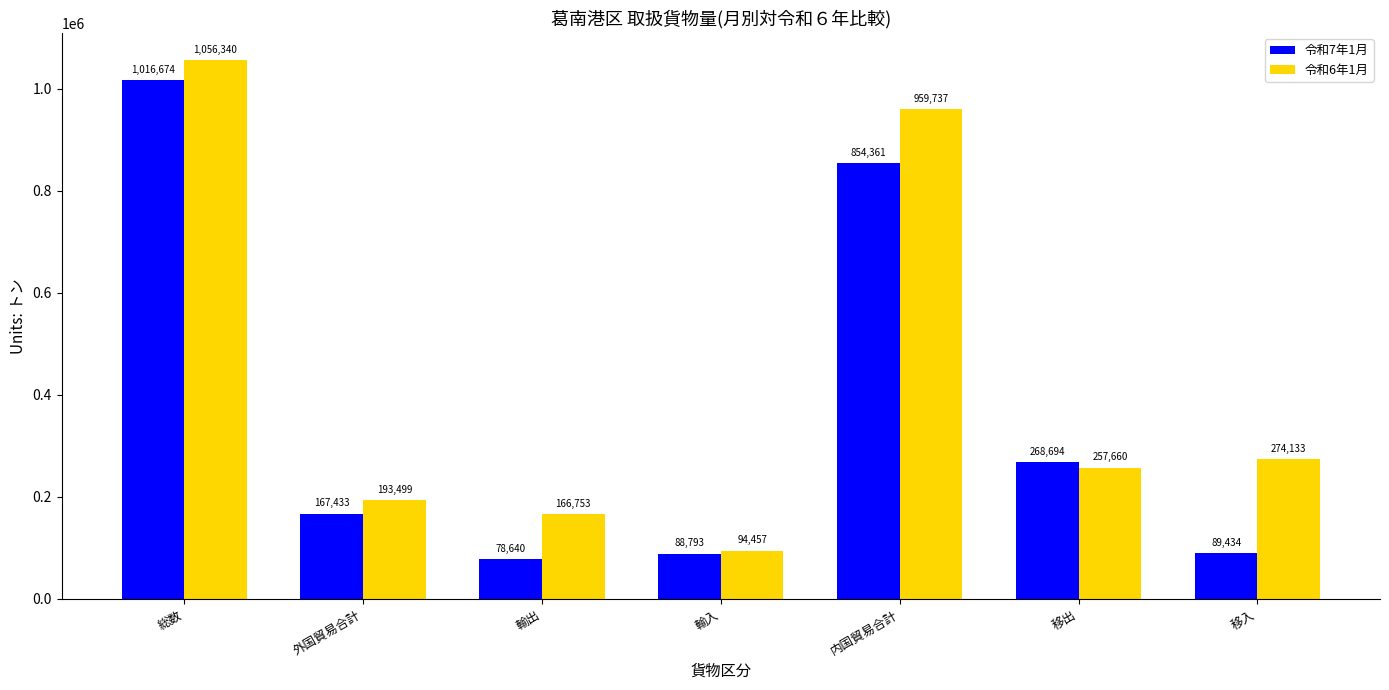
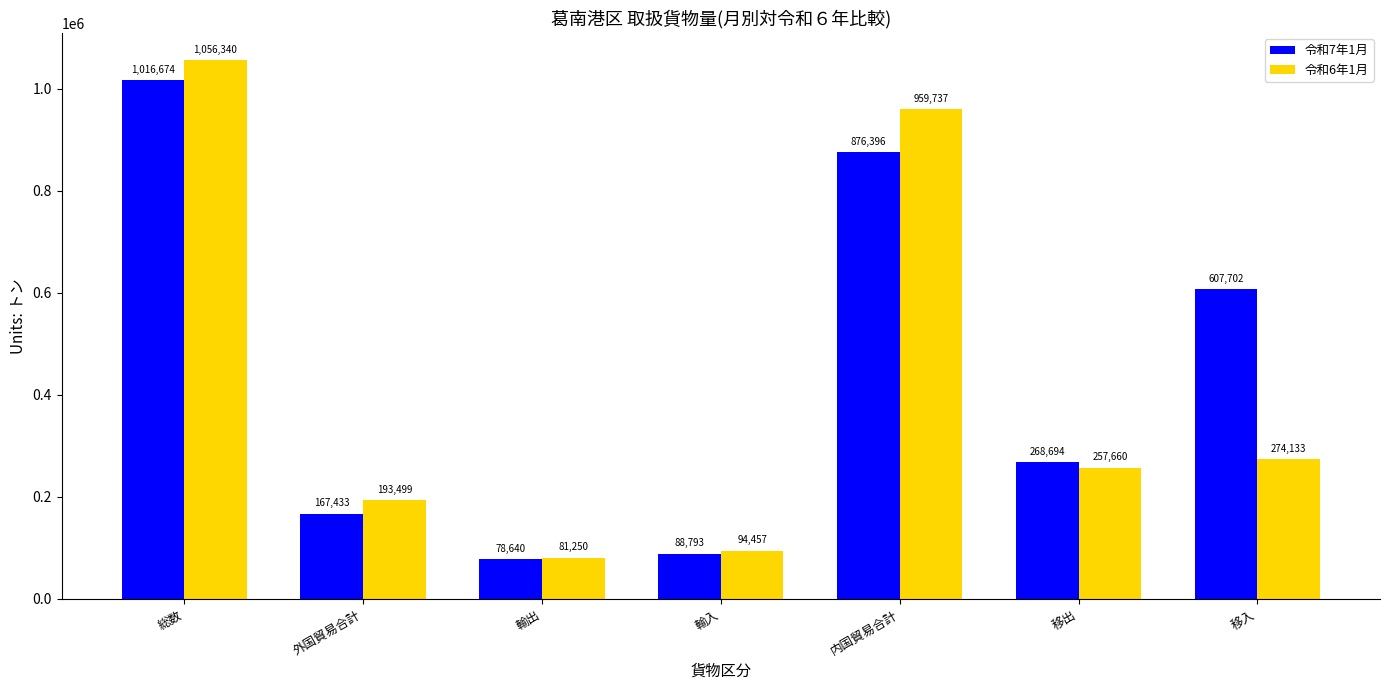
令和6年1月, 輸出: 166,753 -> 81,250
令和7年1月, 内国貿易合計: 854,361 -> 876,396
令和7年1月, 移入: 89,434 -> 607,702
